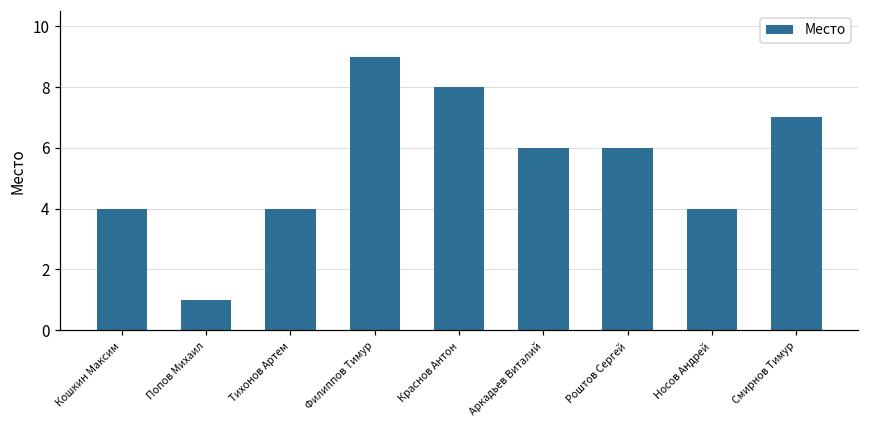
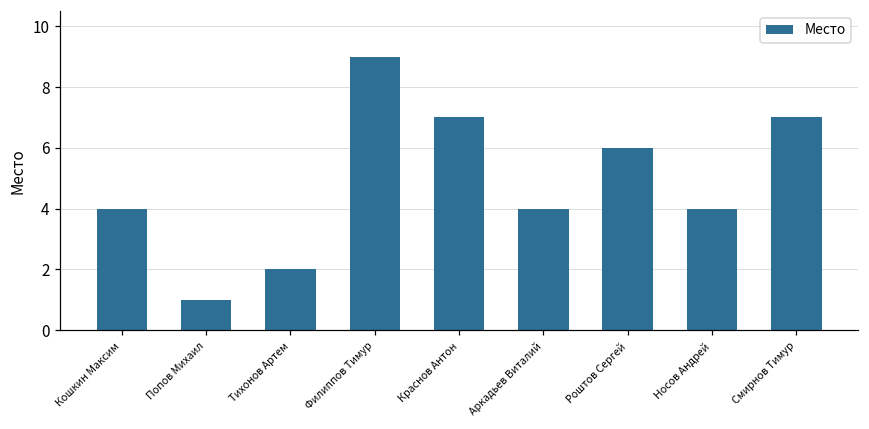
Тихонов Артем: 4 -> 2
Краснов Антон: 8 -> 7
Аркадьев Виталий: 6 -> 4
